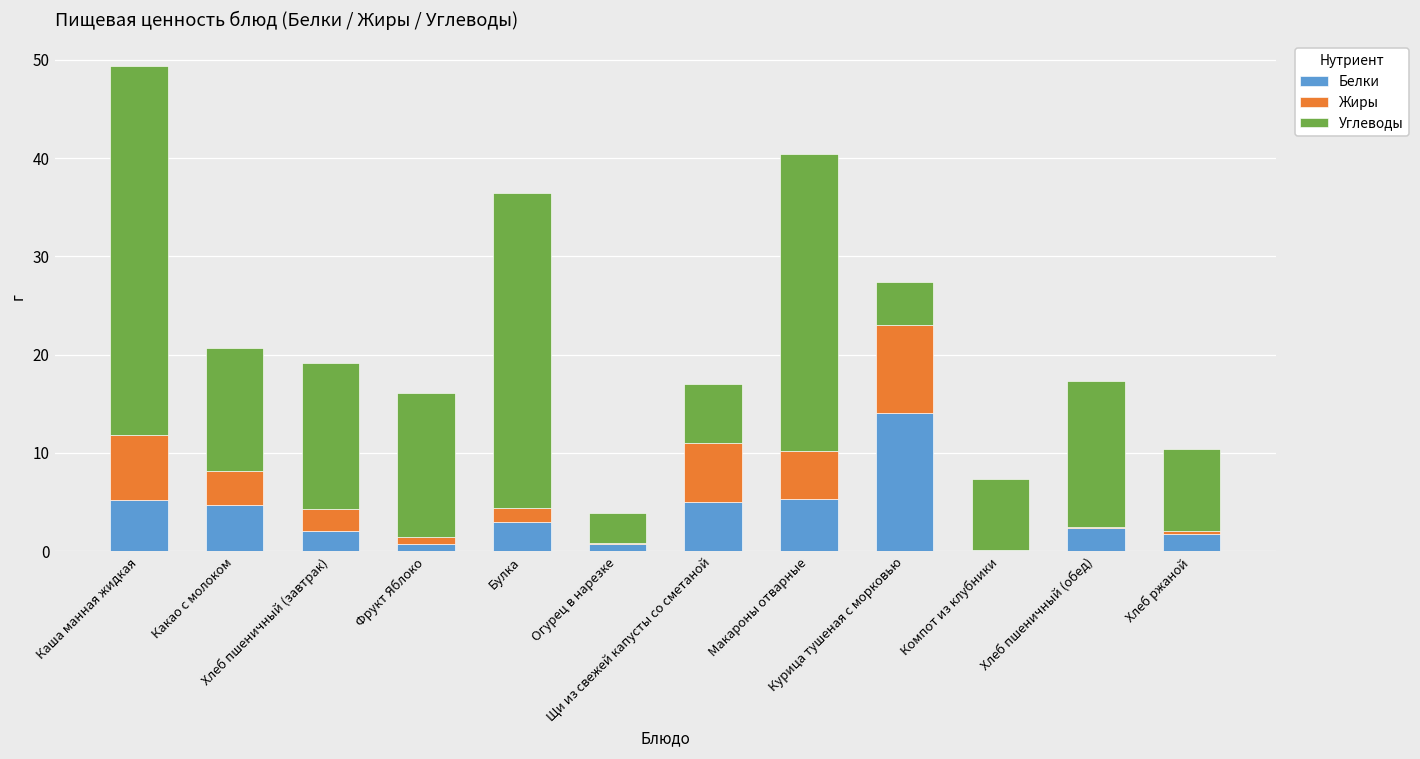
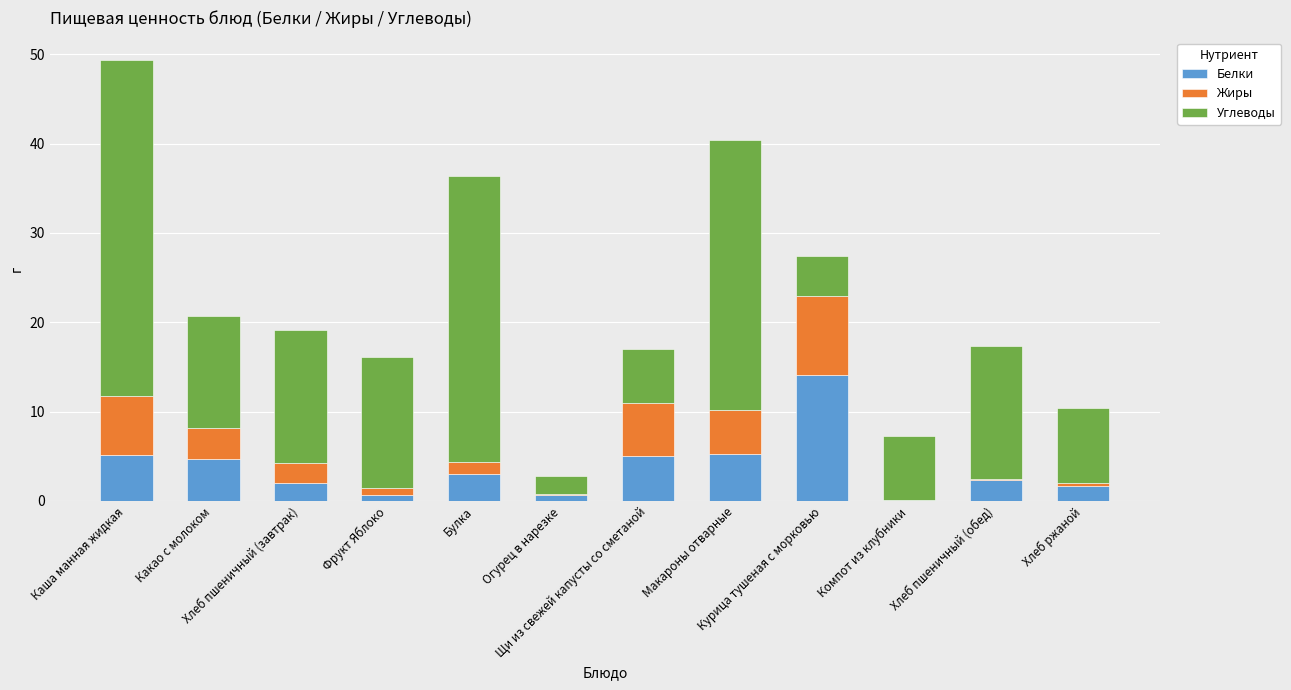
Углеводы, Огурец в нарезке: 3 -> 2
